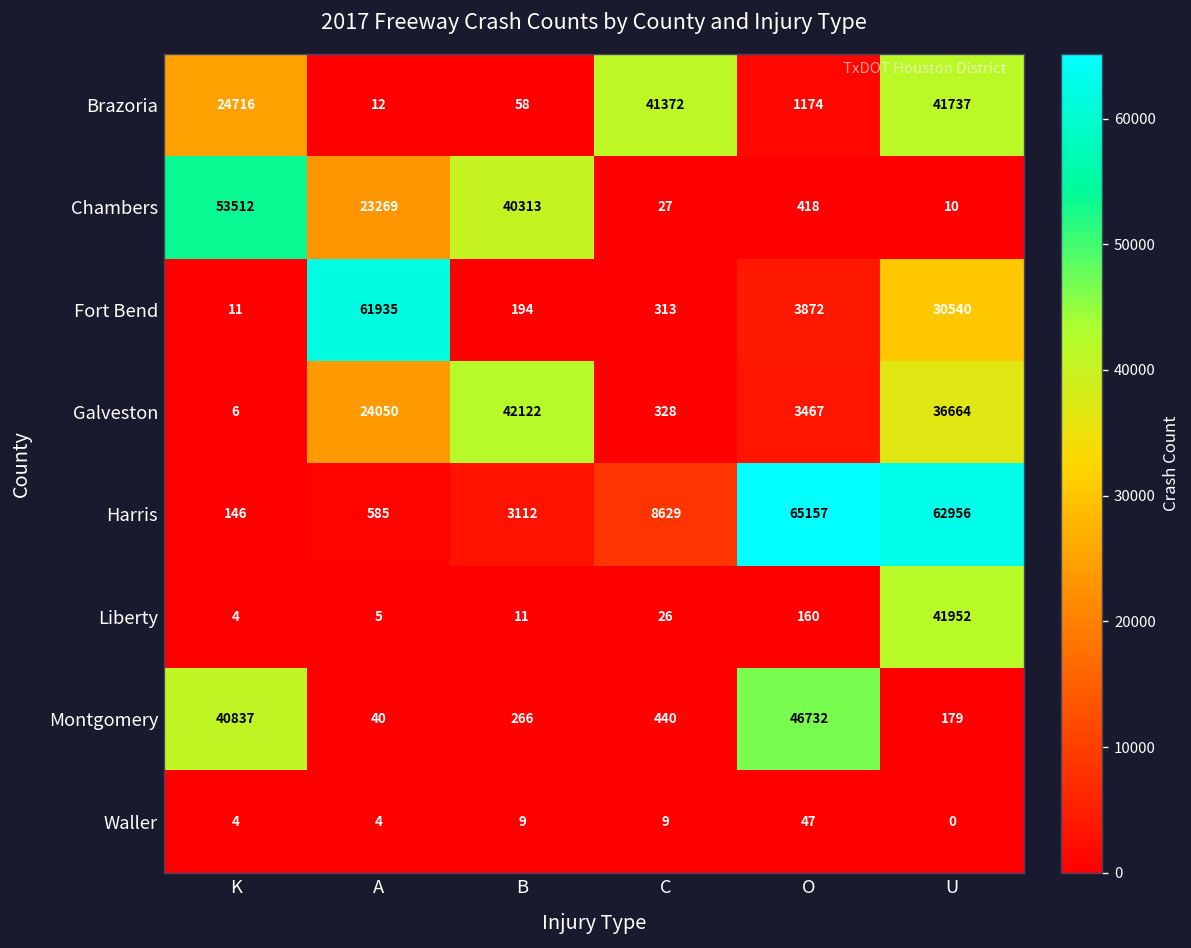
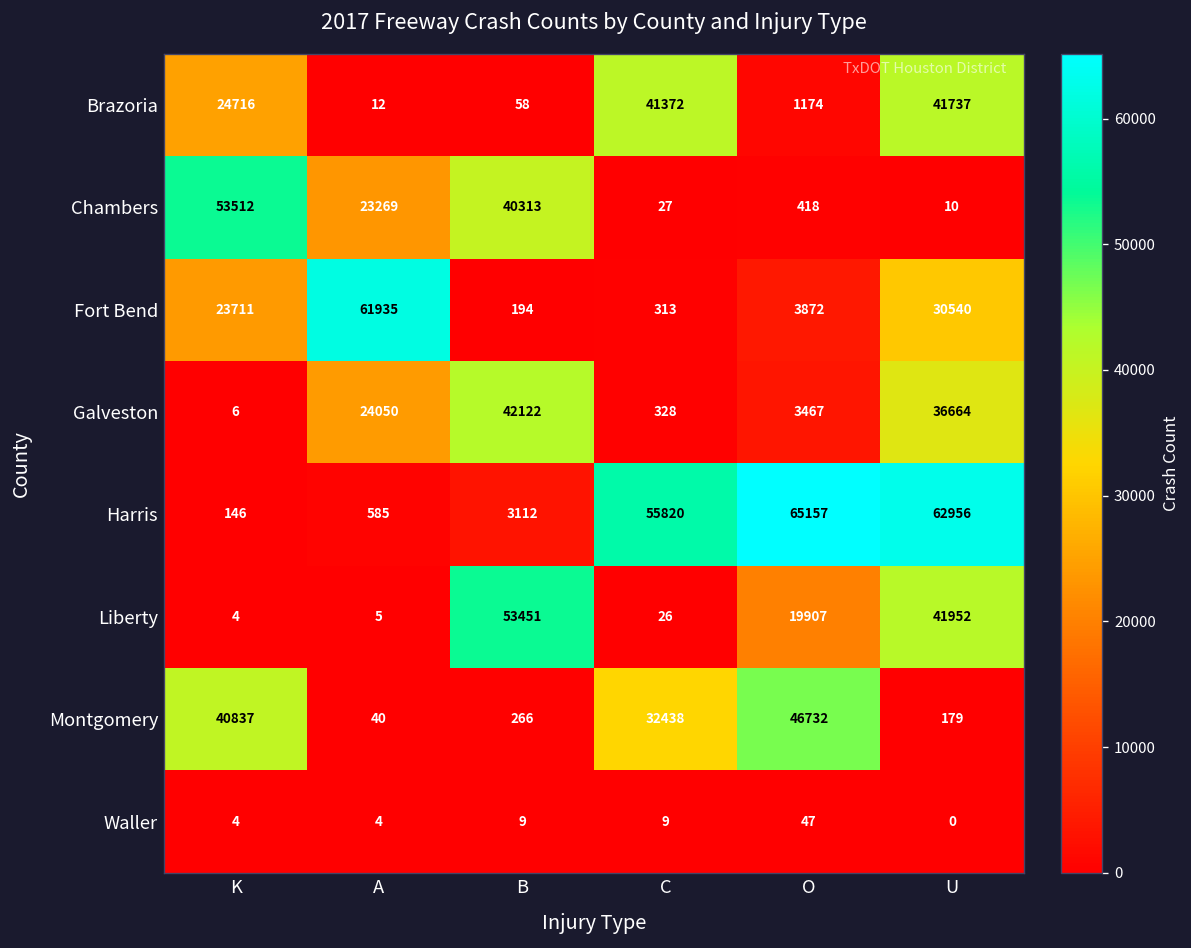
Fort Bend, K: 11 -> 23711
Harris, C: 8629 -> 55820
Liberty, B: 11 -> 53451
Liberty, O: 160 -> 19907
Montgomery, C: 440 -> 32438
